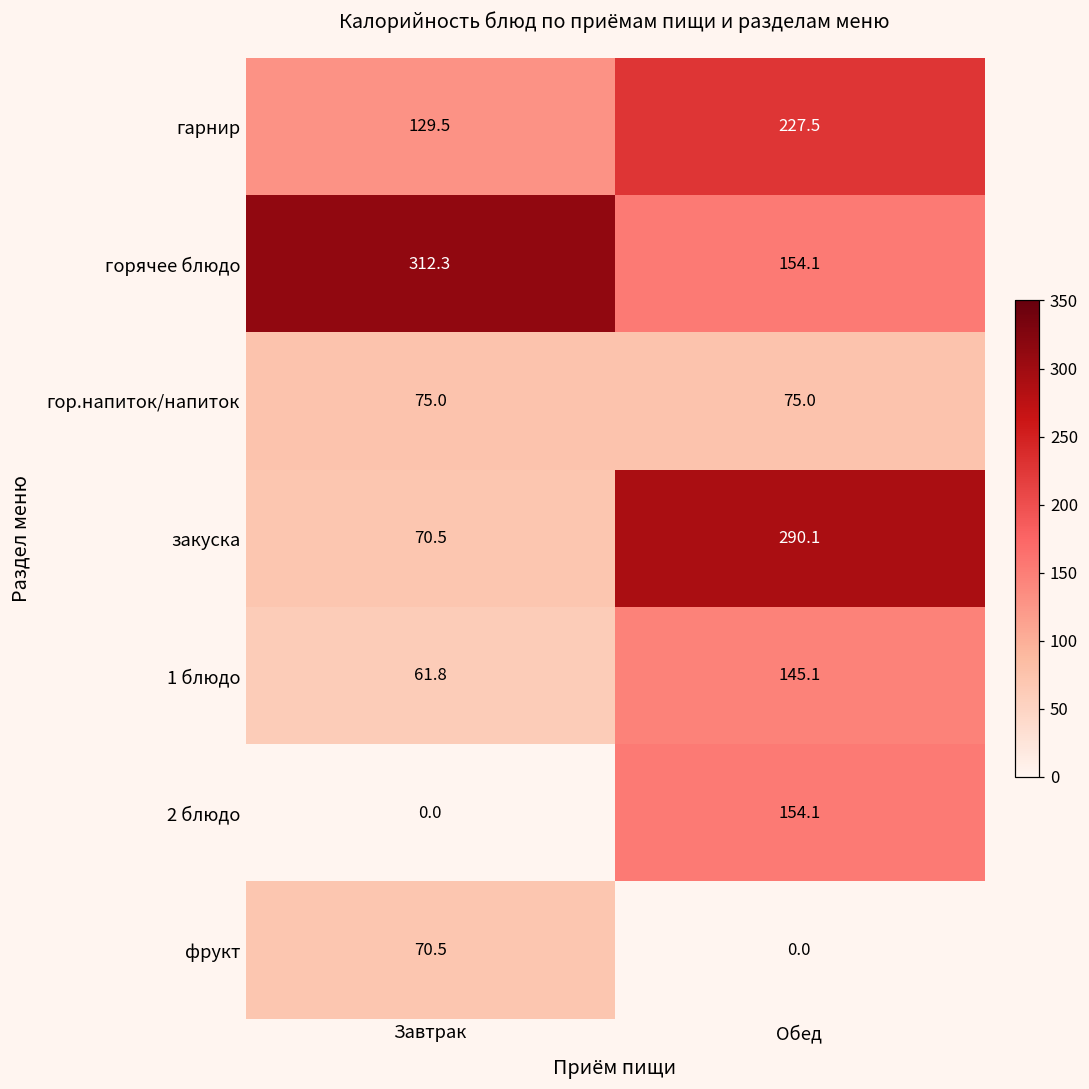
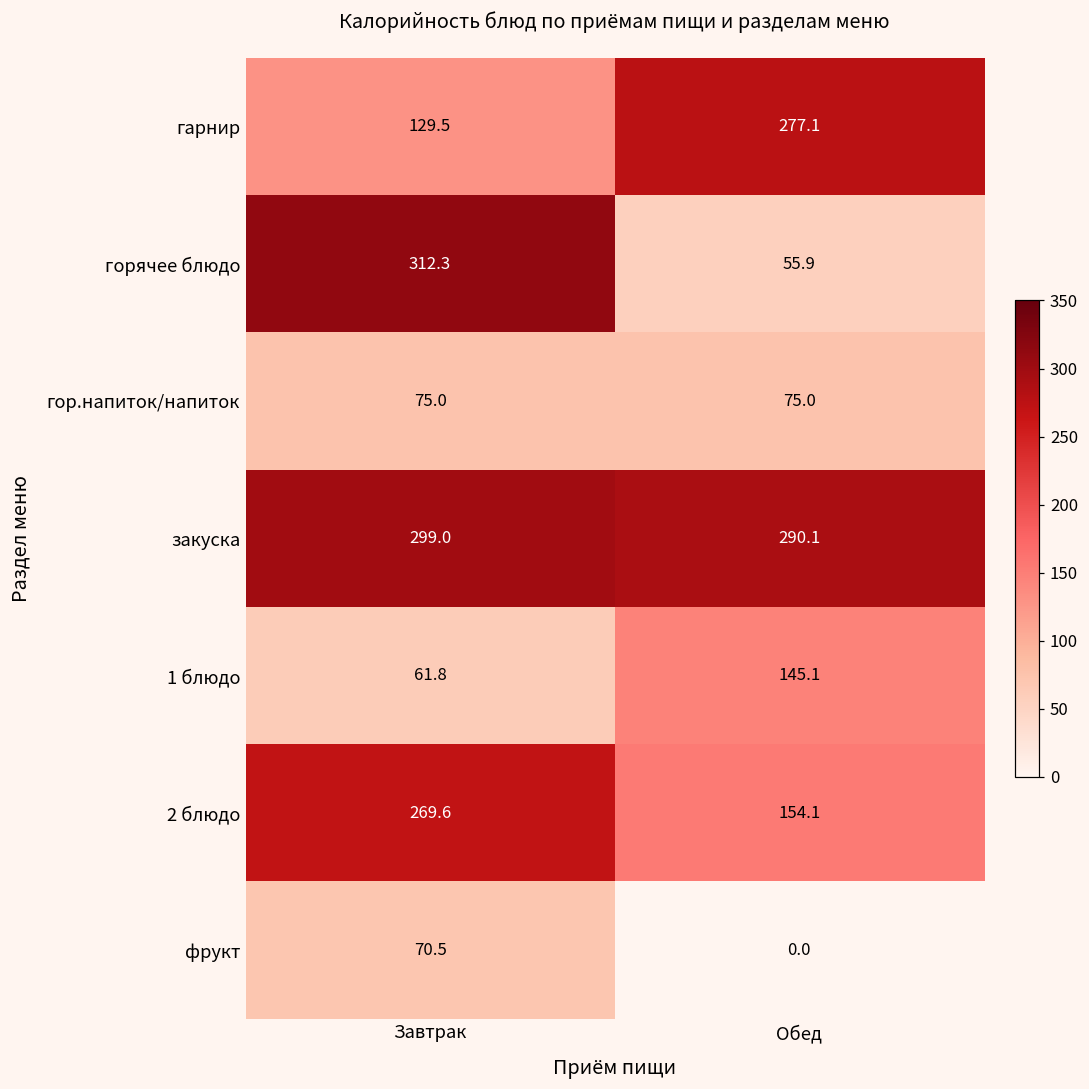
гарнир, Обед: 227.5 -> 277.1
горячее блюдо, Обед: 154.1 -> 55.9
закуска, Завтрак: 70.5 -> 299.0
2 блюдо, Завтрак: 0.0 -> 269.6
